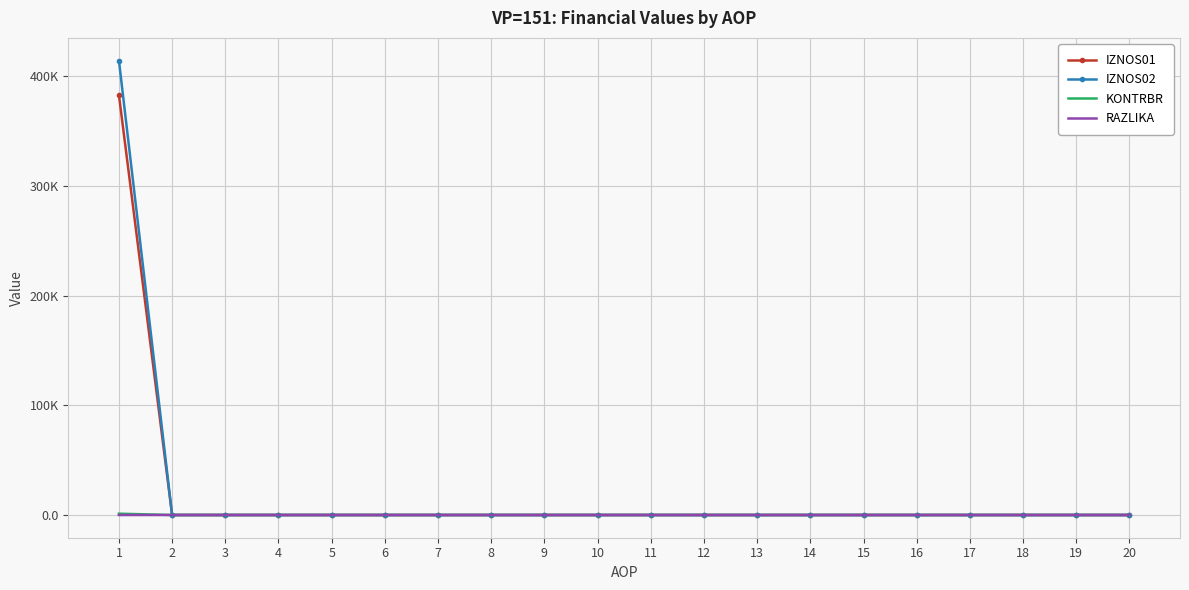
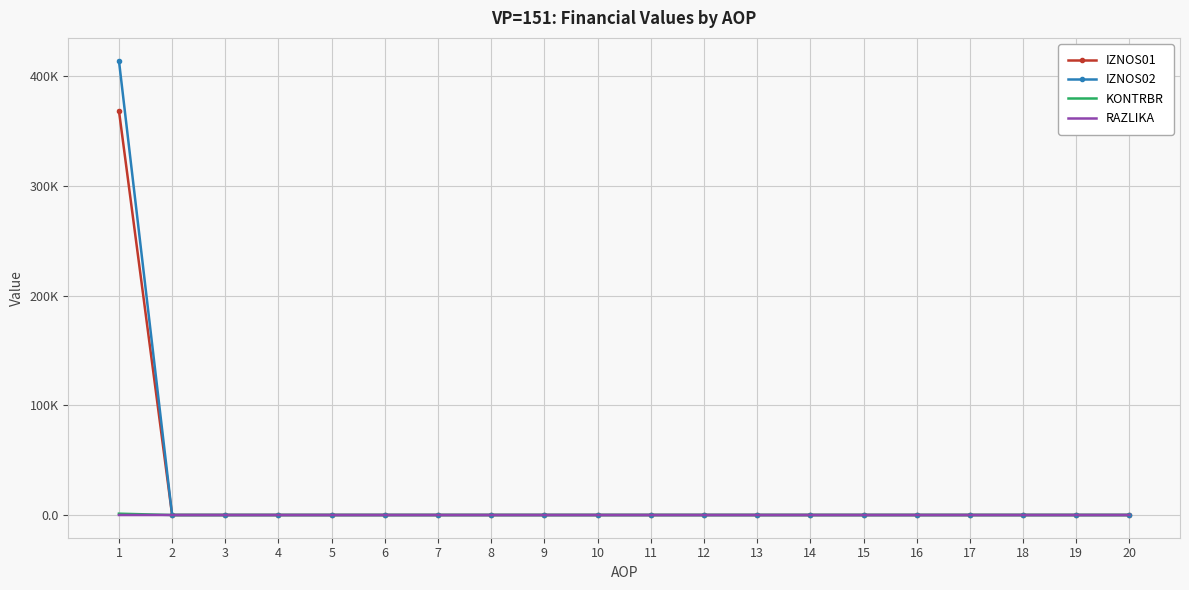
IZNOS01, 1: 383000 -> 369000
